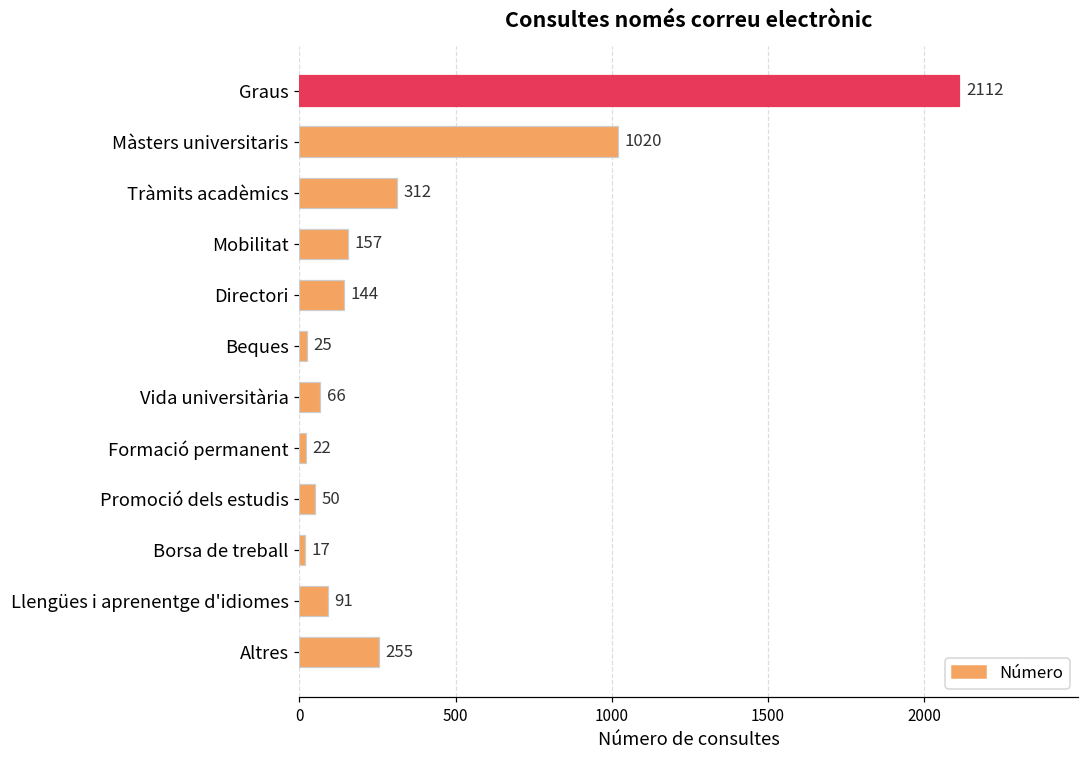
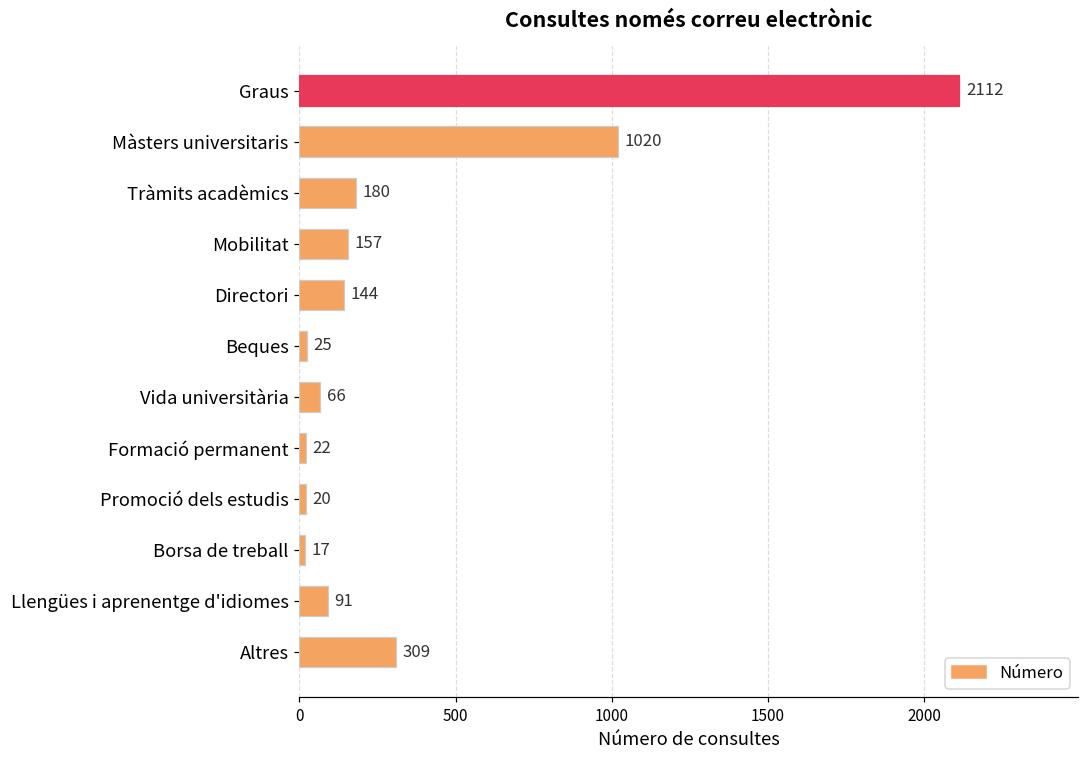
Tràmits acadèmics: 312 -> 180
Promoció dels estudis: 50 -> 20
Altres: 255 -> 309
